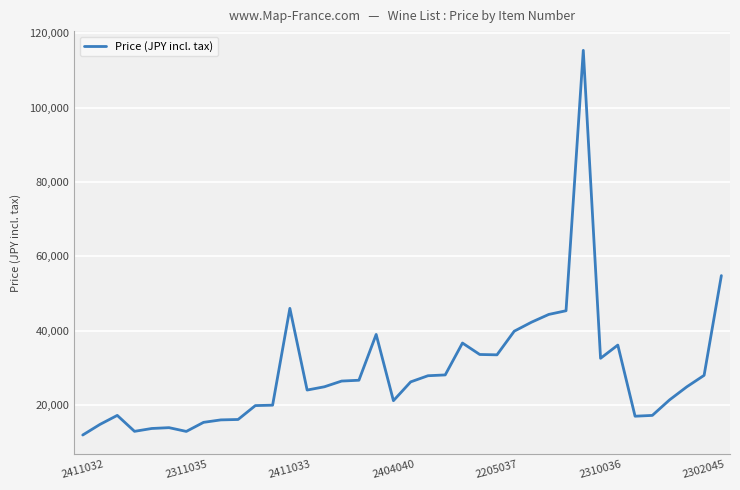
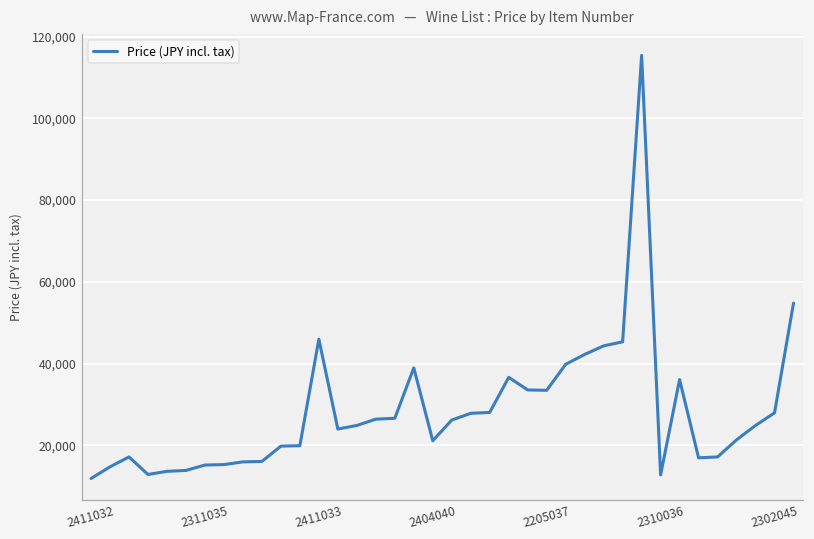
2311035: 13,000 -> 15,000
2310036: 33,000 -> 13,000
